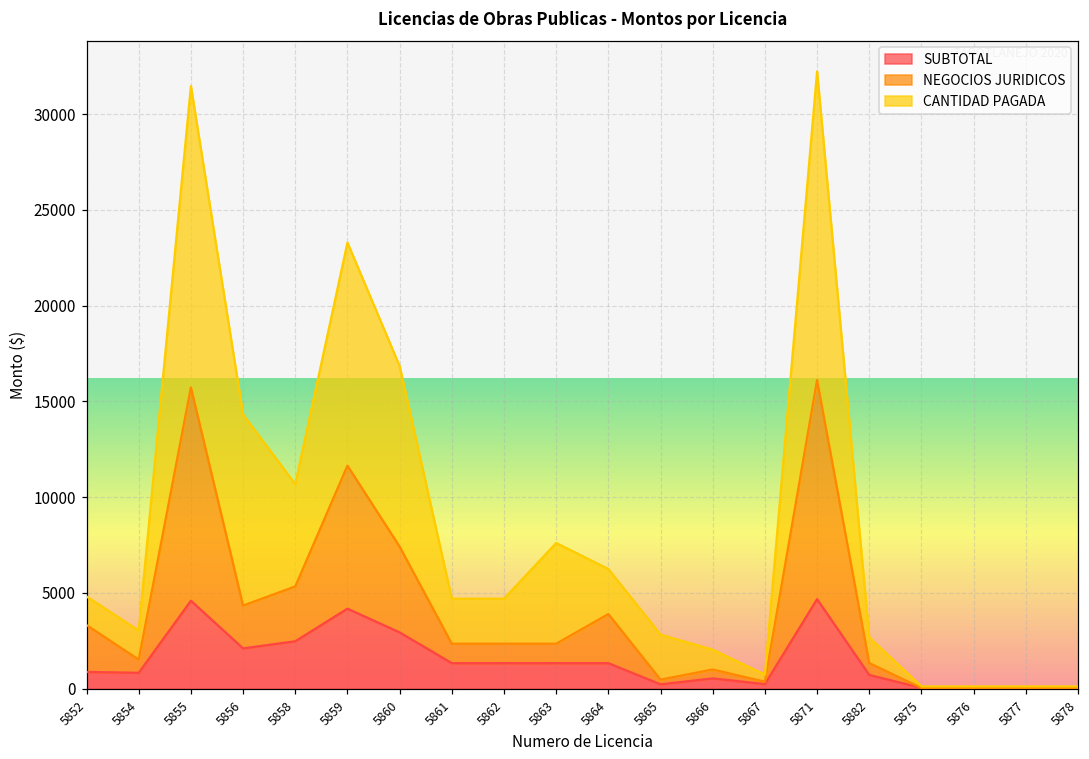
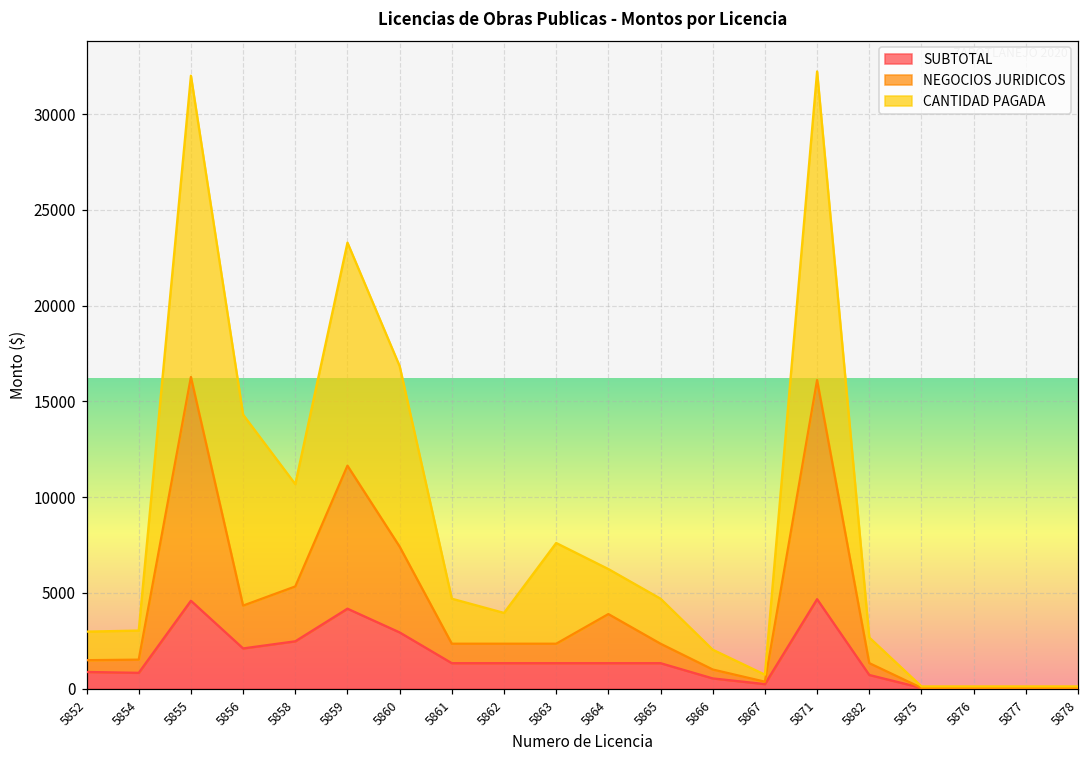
NEGOCIOS JURIDICOS, 5852: 2400 -> 600
NEGOCIOS JURIDICOS, 5855: 11100 -> 11700
CANTIDAD PAGADA, 5862: 2400 -> 1600
SUBTOTAL, 5865: 200 -> 1300
NEGOCIOS JURIDICOS, 5865: 200 -> 1000
